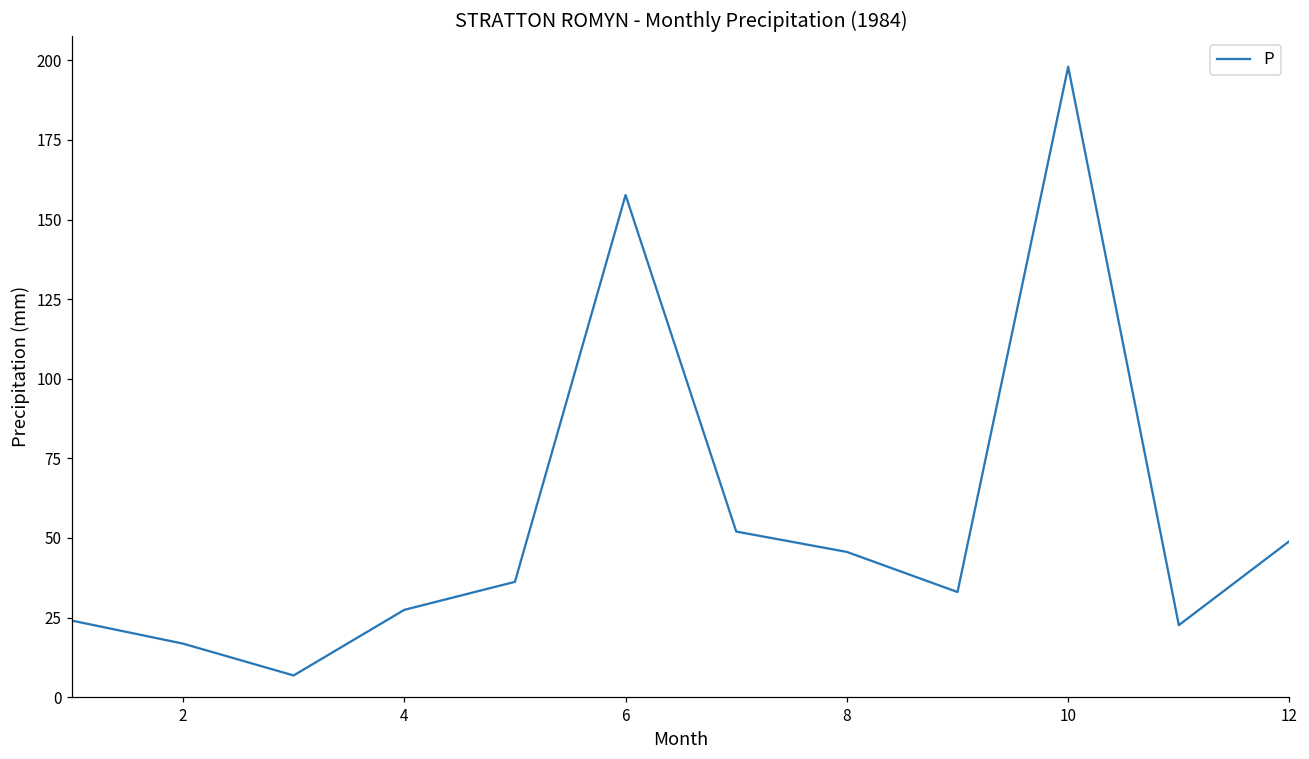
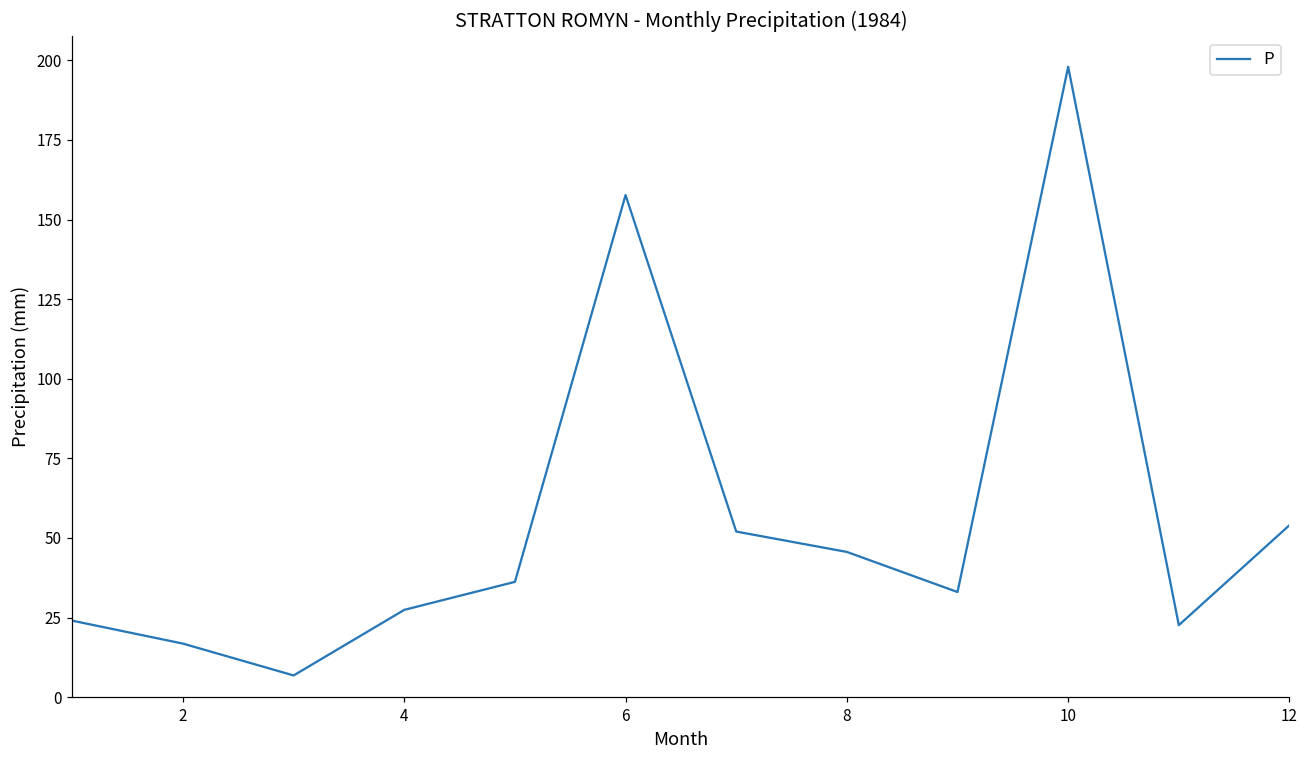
12: 49 -> 54
